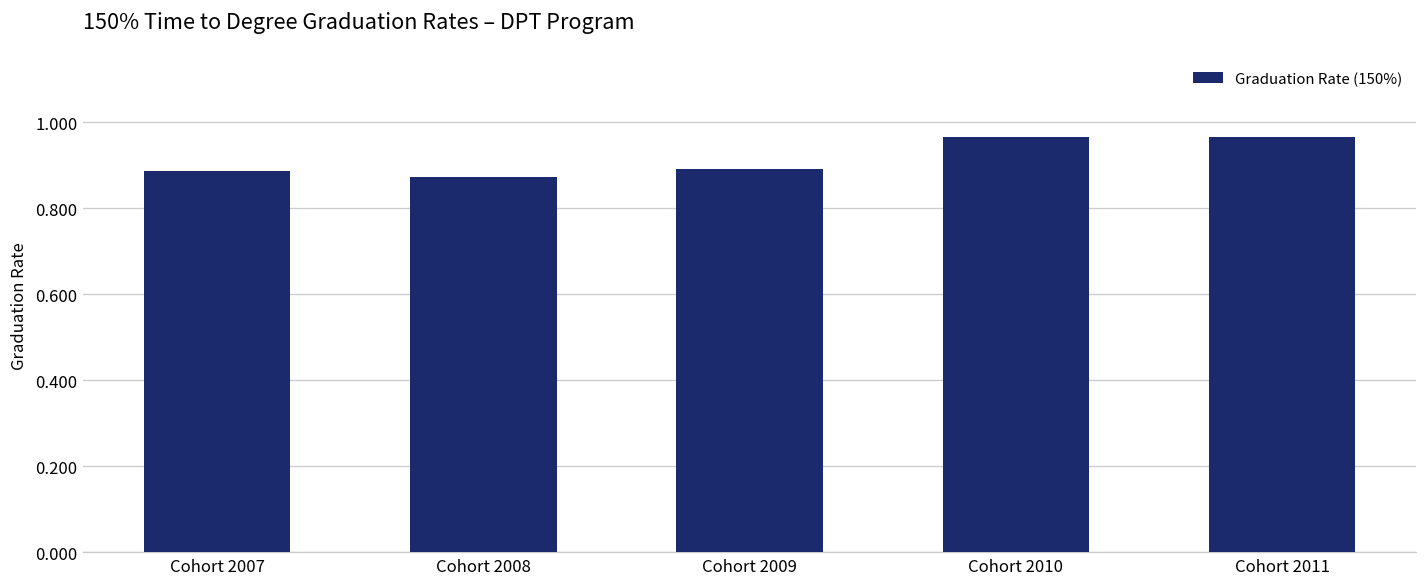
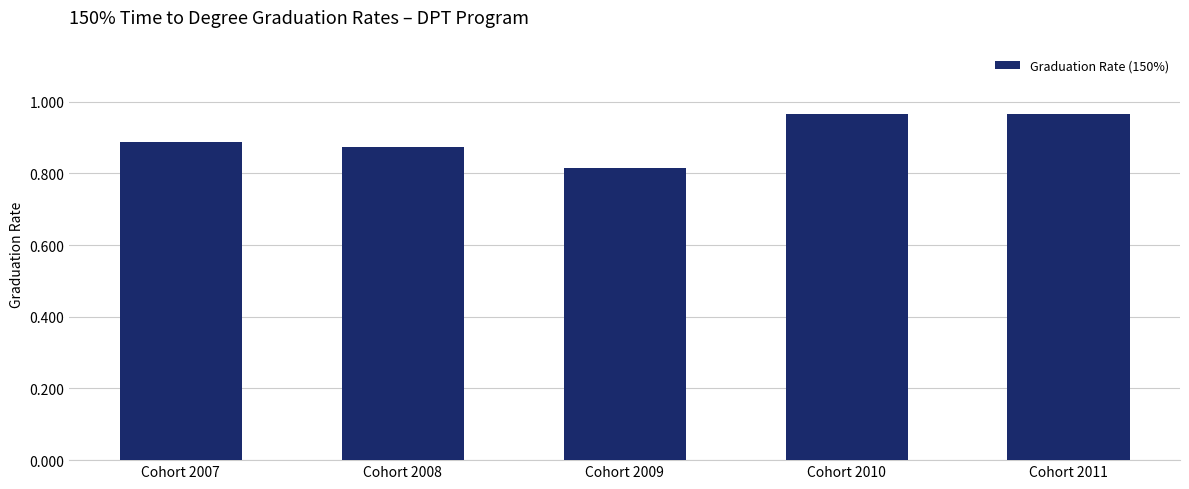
Cohort 2009: 0.89 -> 0.82
